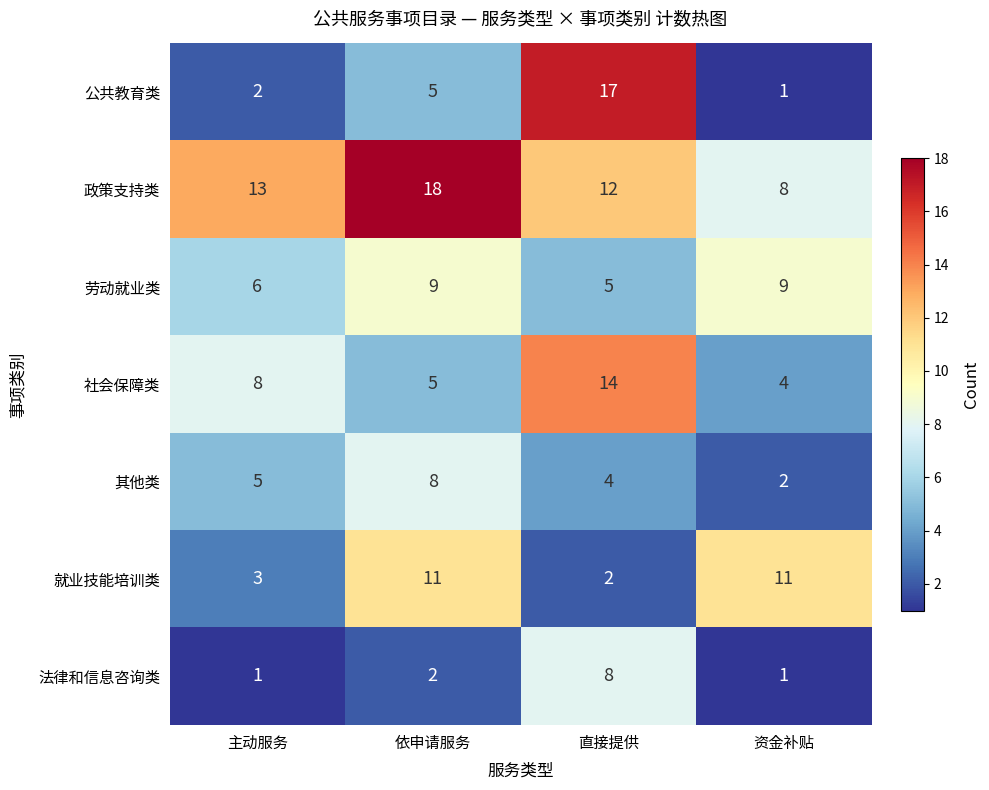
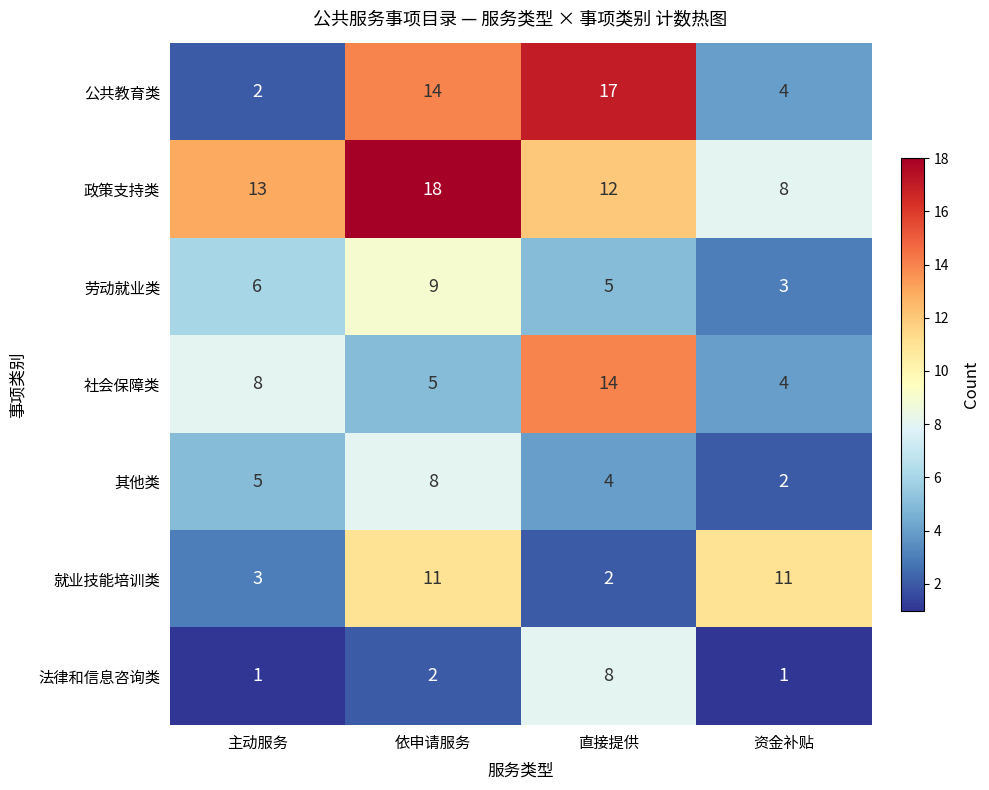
公共教育类, 依申请服务: 5 -> 14
公共教育类, 资金补贴: 1 -> 4
劳动就业类, 资金补贴: 9 -> 3
